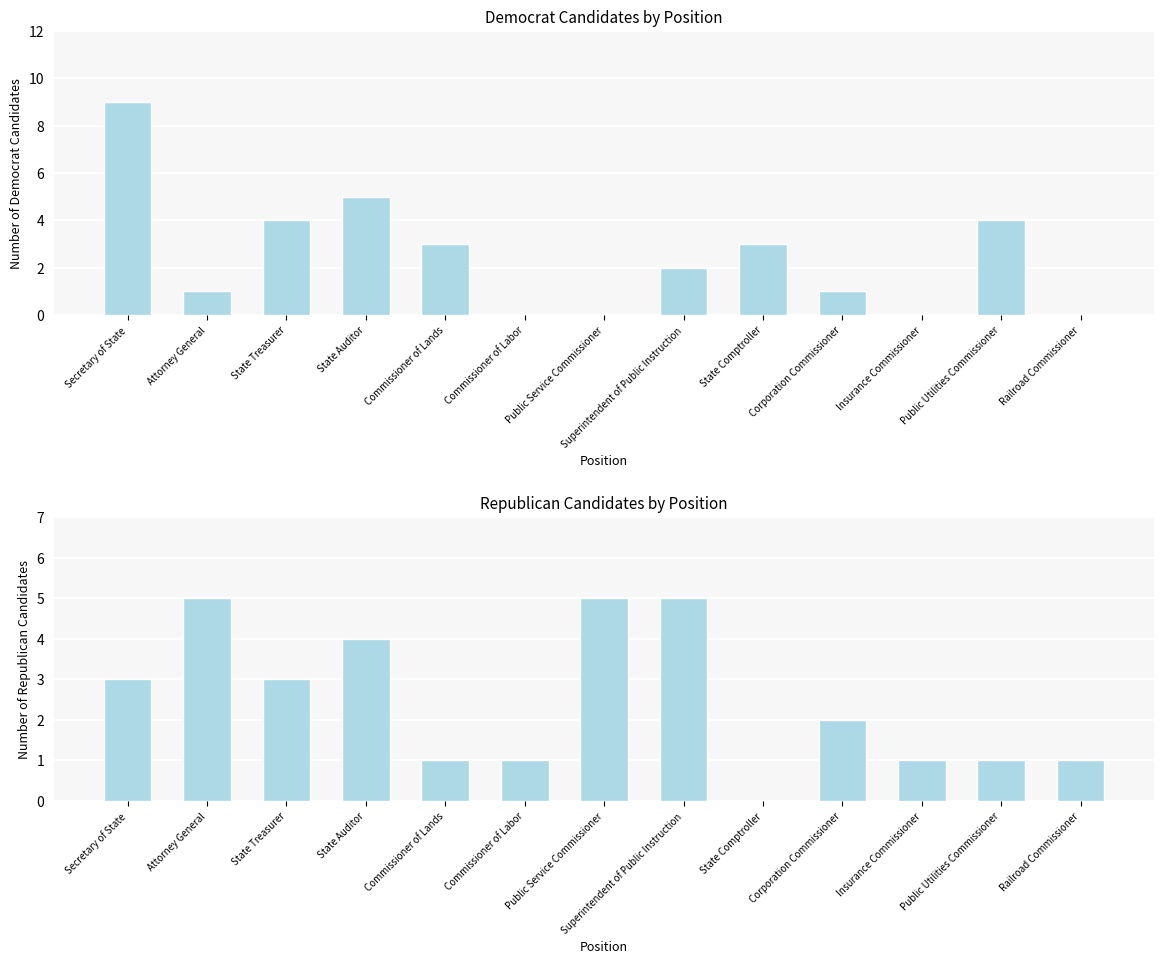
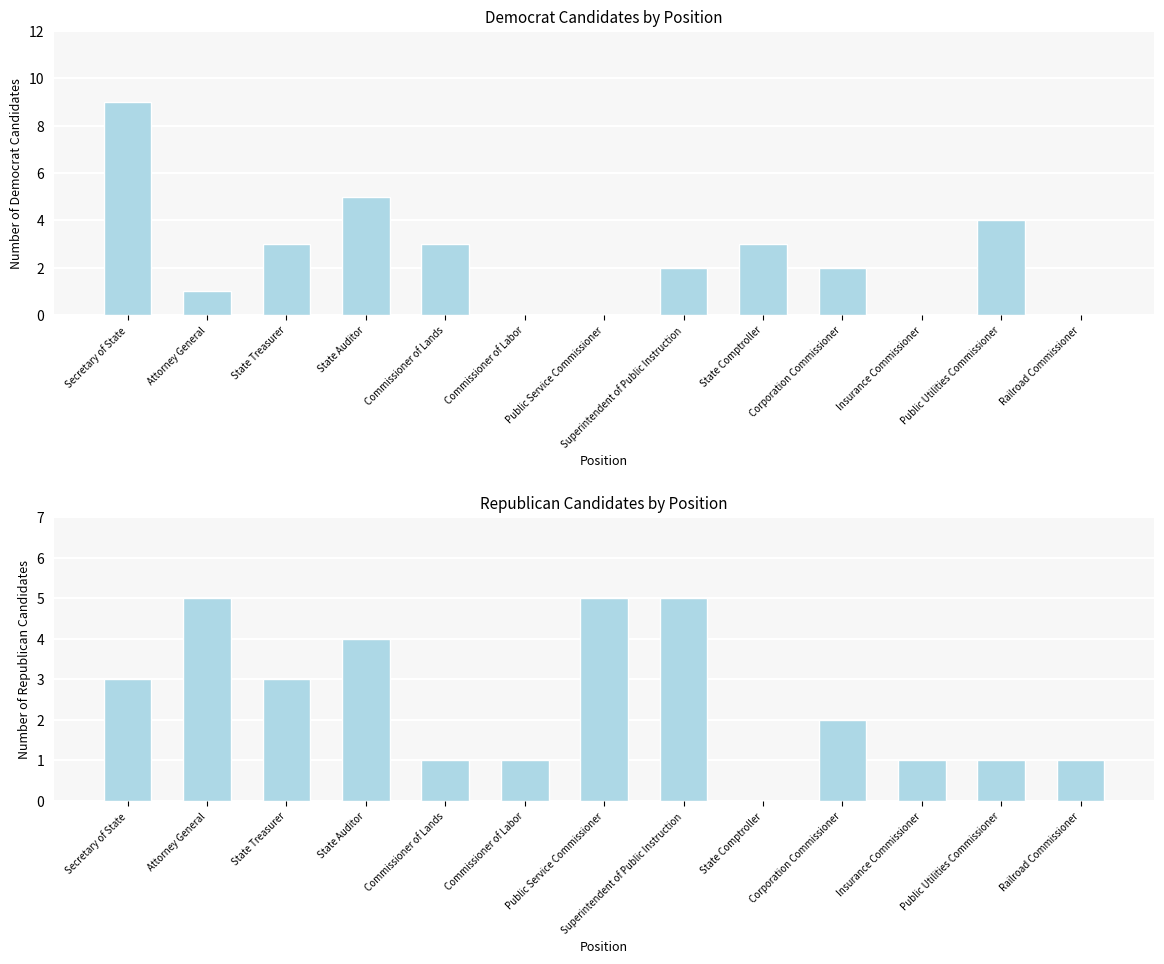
Democrat Candidates by Position, State Treasurer: 4 -> 3
Democrat Candidates by Position, Corporation Commissioner: 1 -> 2
